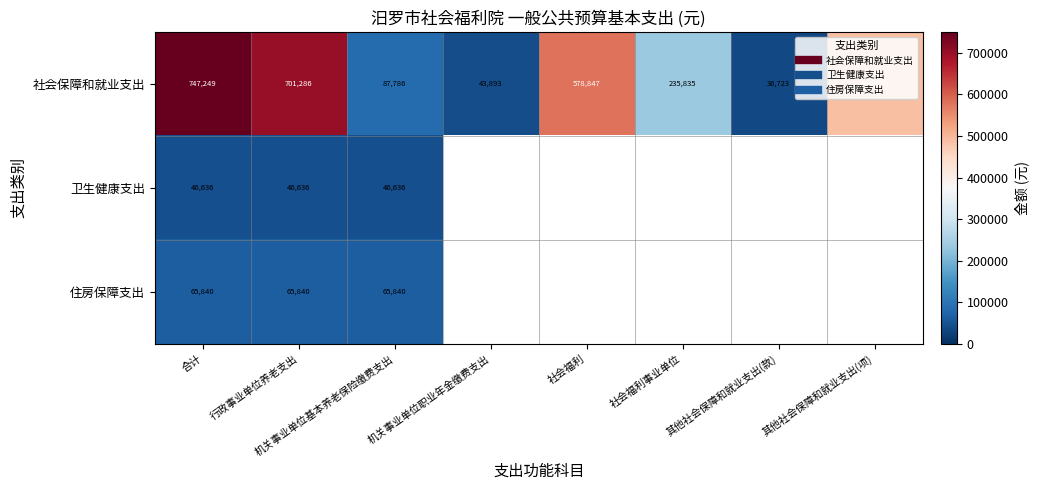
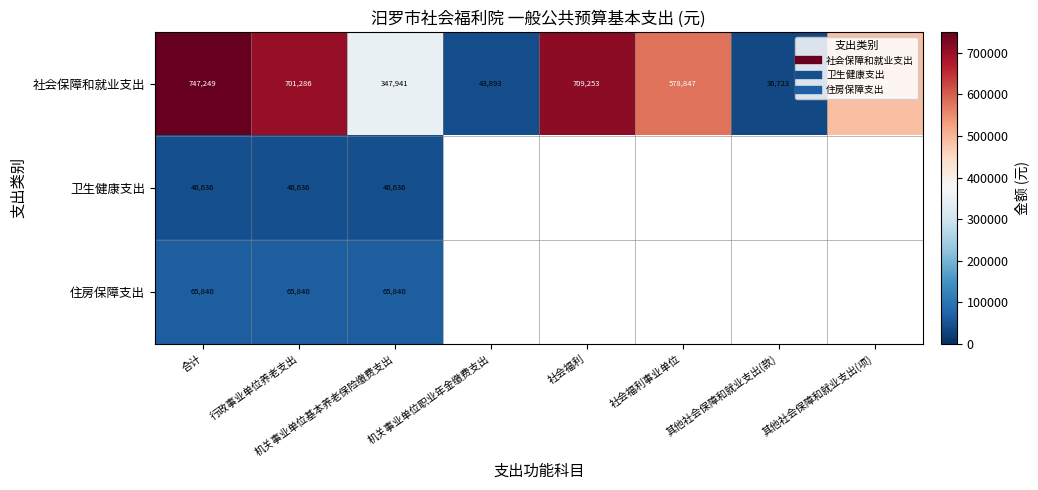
社会保障和就业支出, 机关事业单位基本养老保险缴费支出: 87,786 -> 347,941
社会保障和就业支出, 社会福利: 578,847 -> 709,253
社会保障和就业支出, 社会福利事业单位: 235,835 -> 578,847
